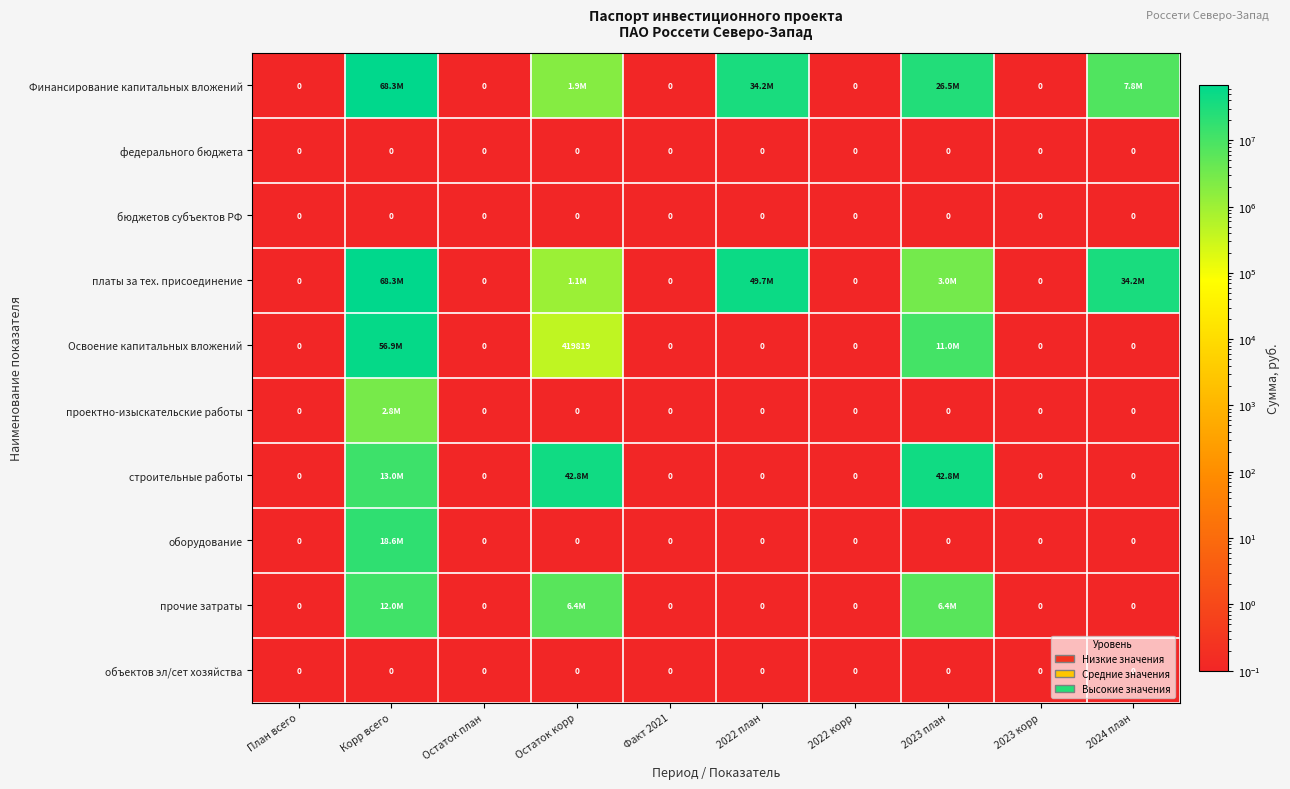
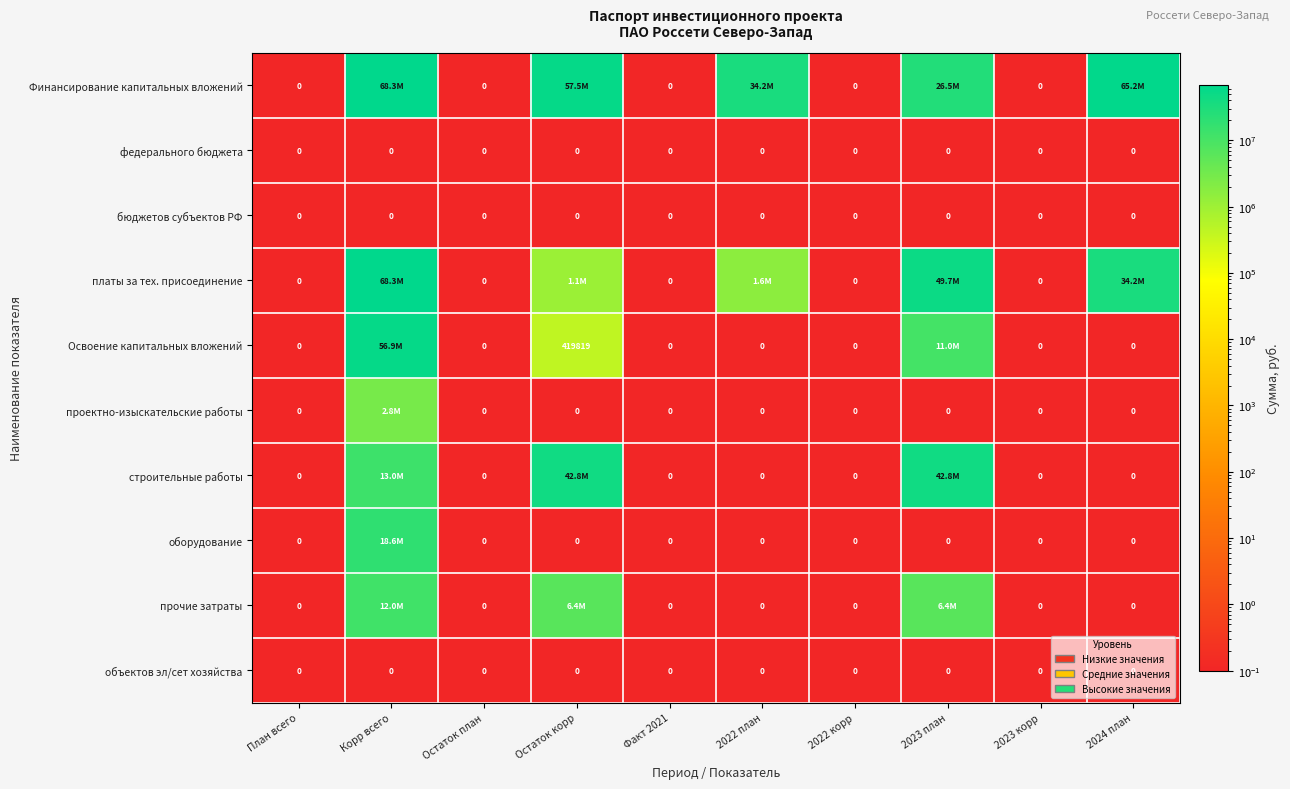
Финансирование капитальных вложений, Остаток корр: 1.9M -> 57.5M
Финансирование капитальных вложений, 2024 план: 7.8M -> 65.2M
платы за тех. присоединение, 2022 план: 49.7M -> 1.6M
платы за тех. присоединение, 2023 план: 3.0M -> 49.7M
